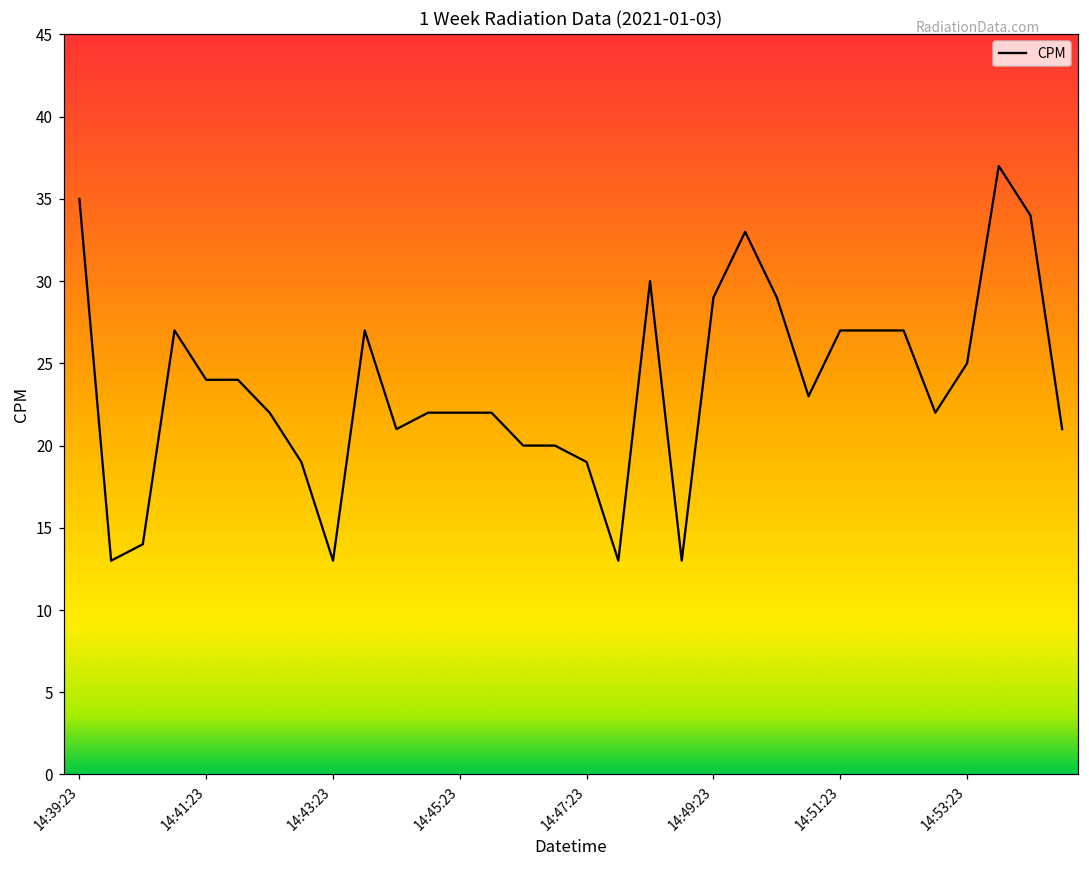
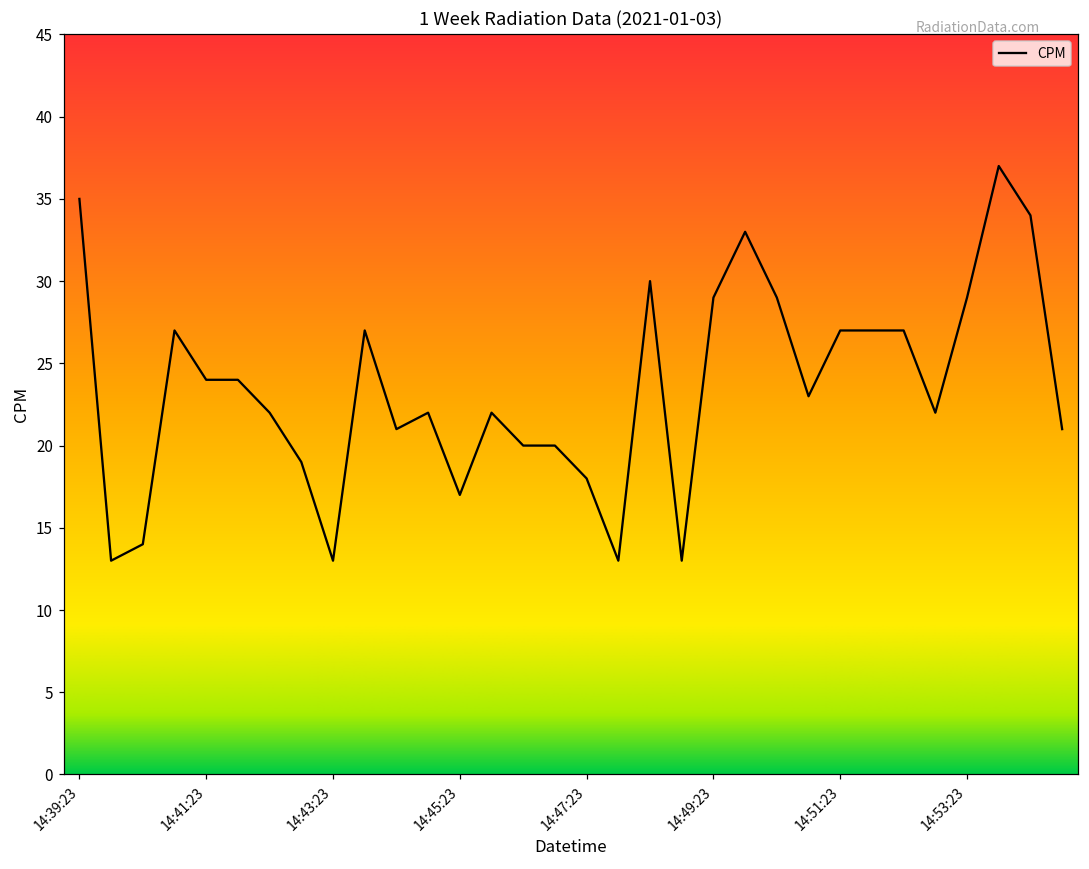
14:45:23: 22 -> 17
14:47:23: 19 -> 18
14:53:23: 25 -> 29
